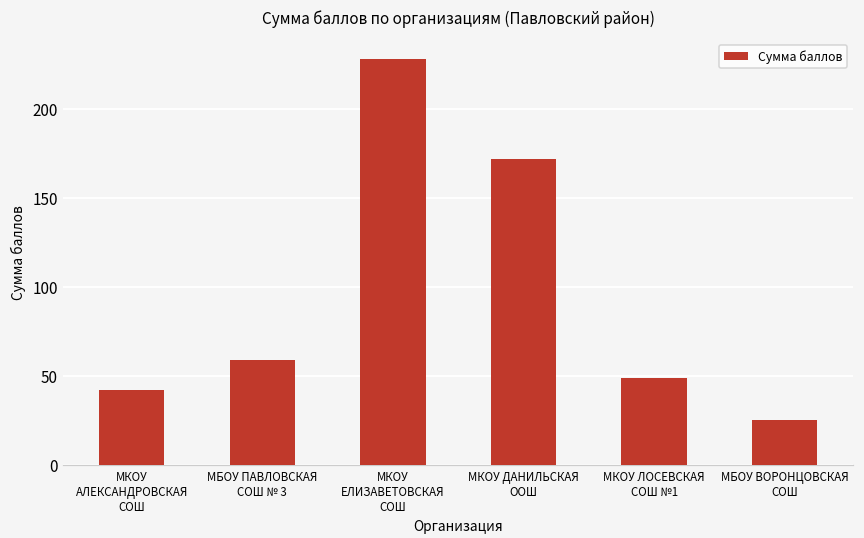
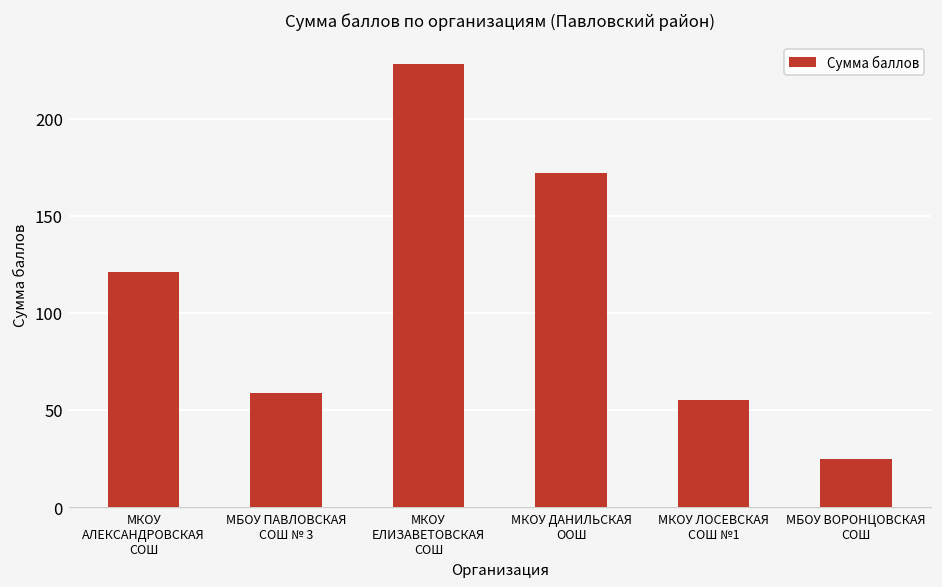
МКОУ АЛЕКСАНДРОВСКАЯ СОШ: 42 -> 121
МКОУ ЛОСЕВСКАЯ СОШ №1: 49 -> 55
